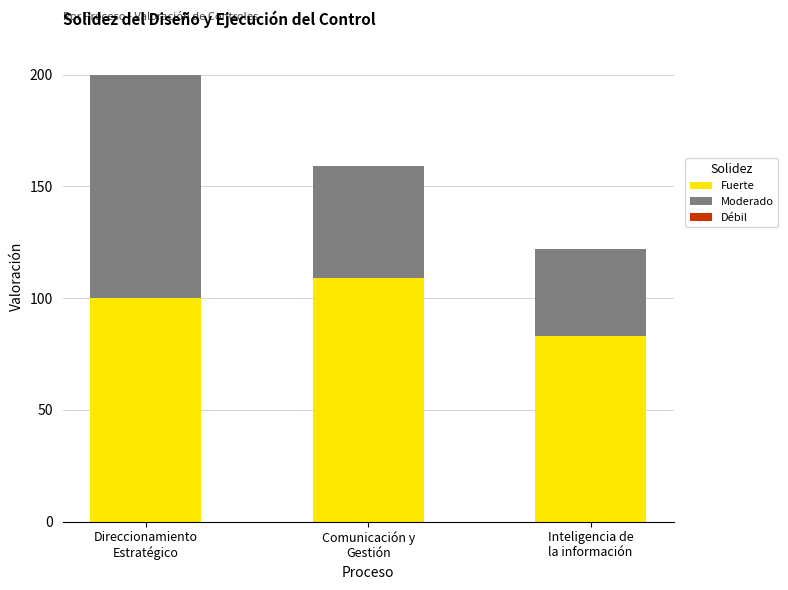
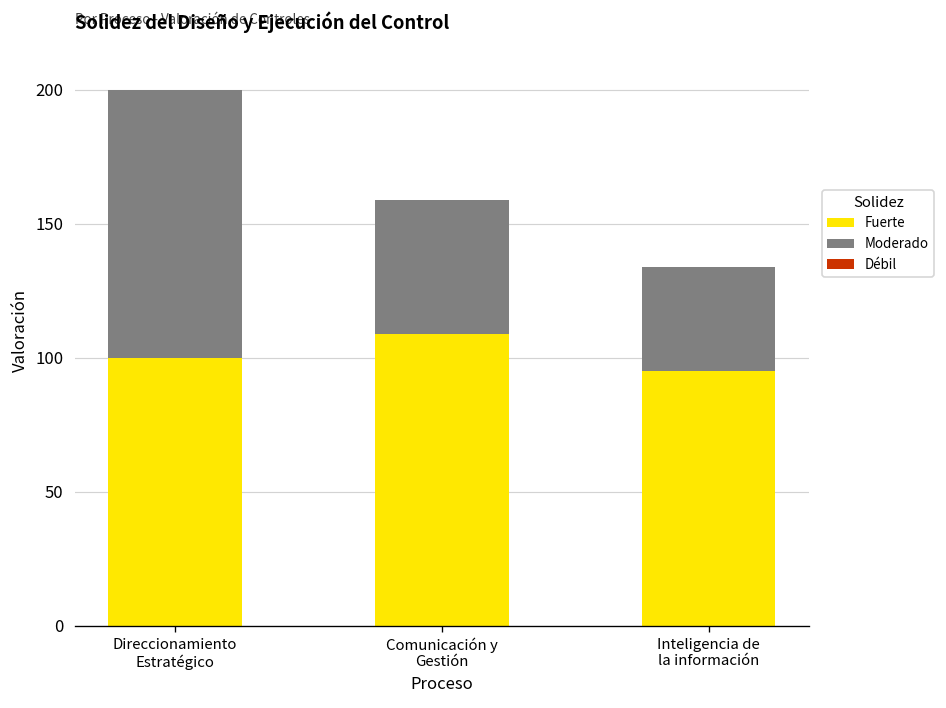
Fuerte, Inteligencia de la información: 83 -> 95
